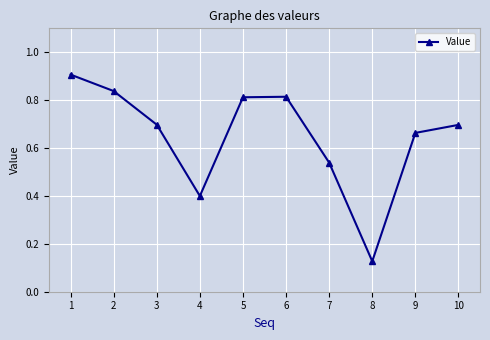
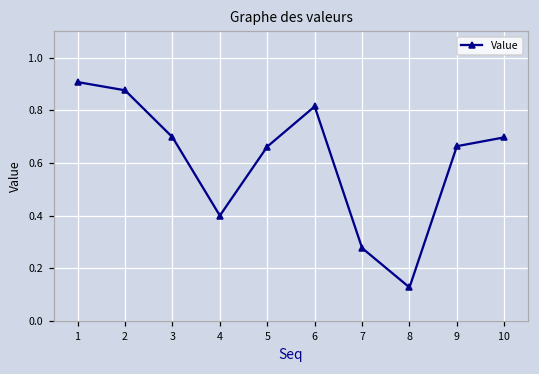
2: 0.84 -> 0.88
5: 0.81 -> 0.66
7: 0.54 -> 0.28
